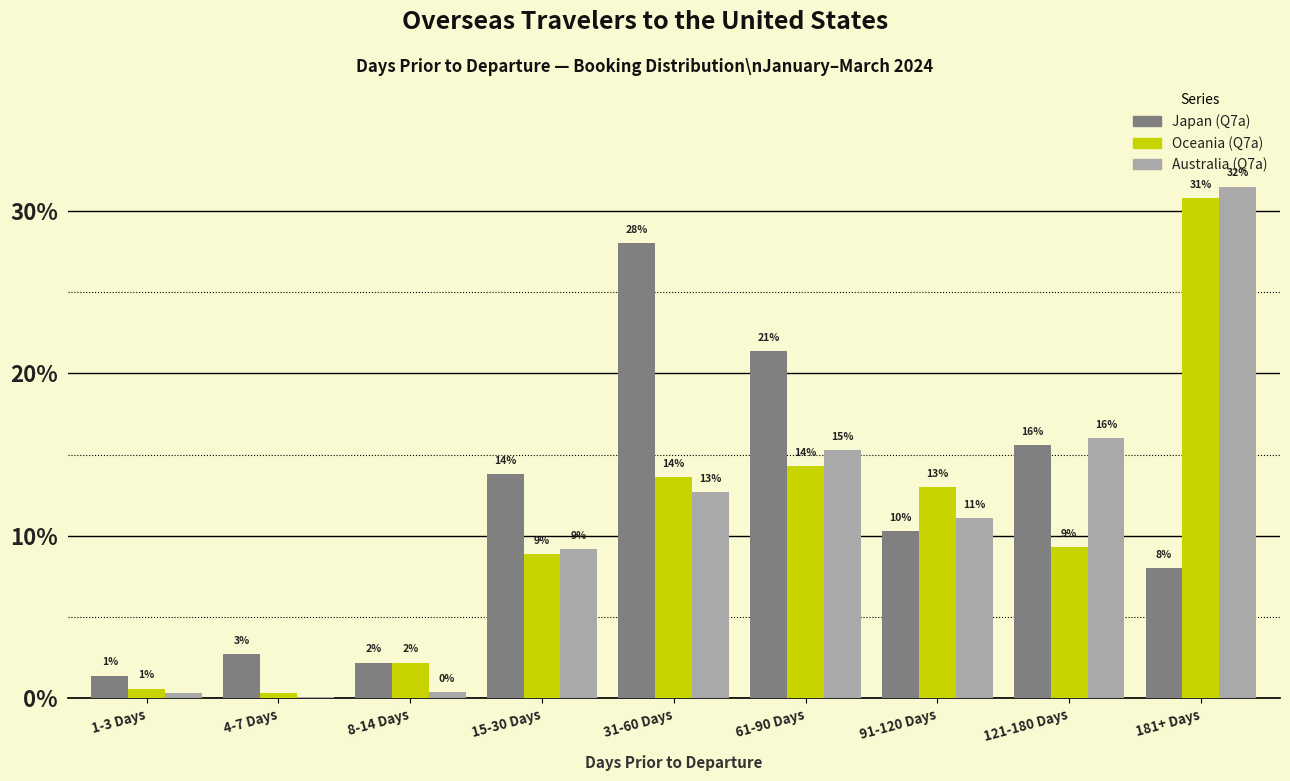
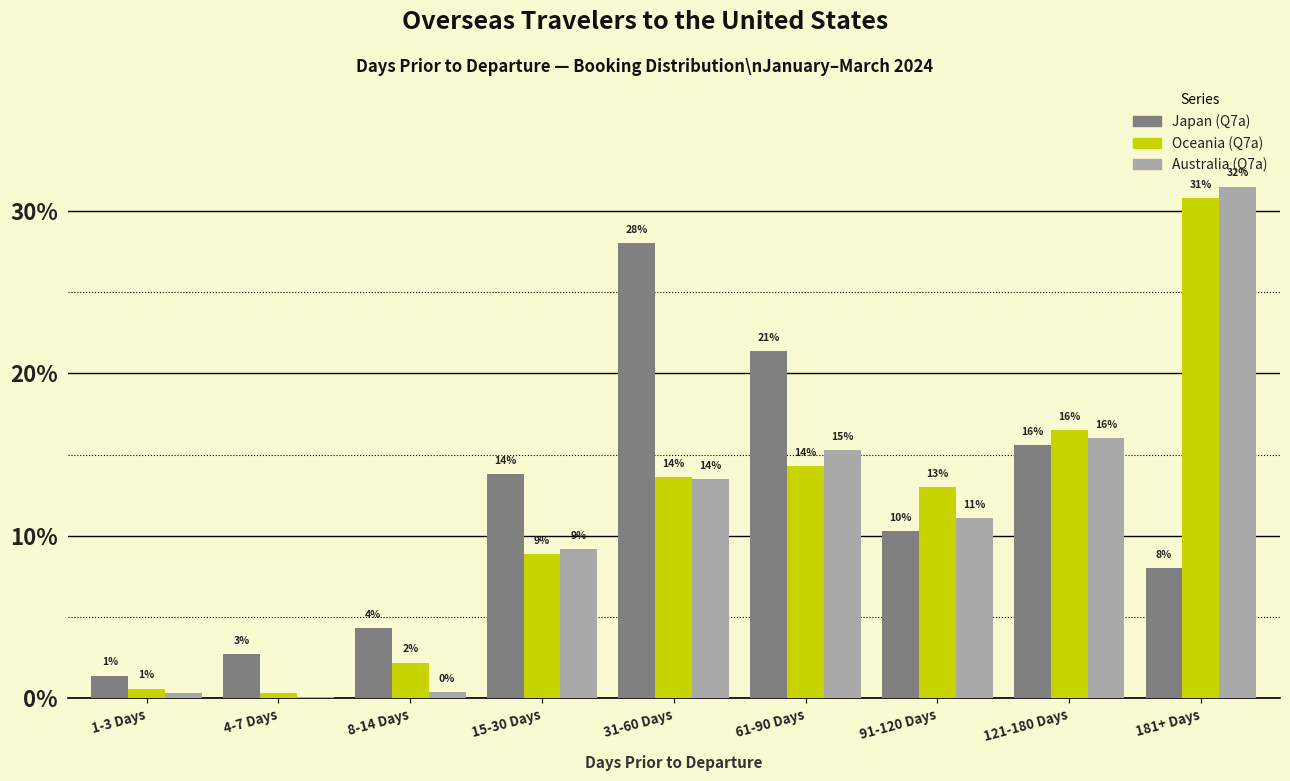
Japan (Q7a), 8-14 Days: 2% -> 4%
Australia (Q7a), 31-60 Days: 13% -> 14%
Oceania (Q7a), 121-180 Days: 9% -> 16%
